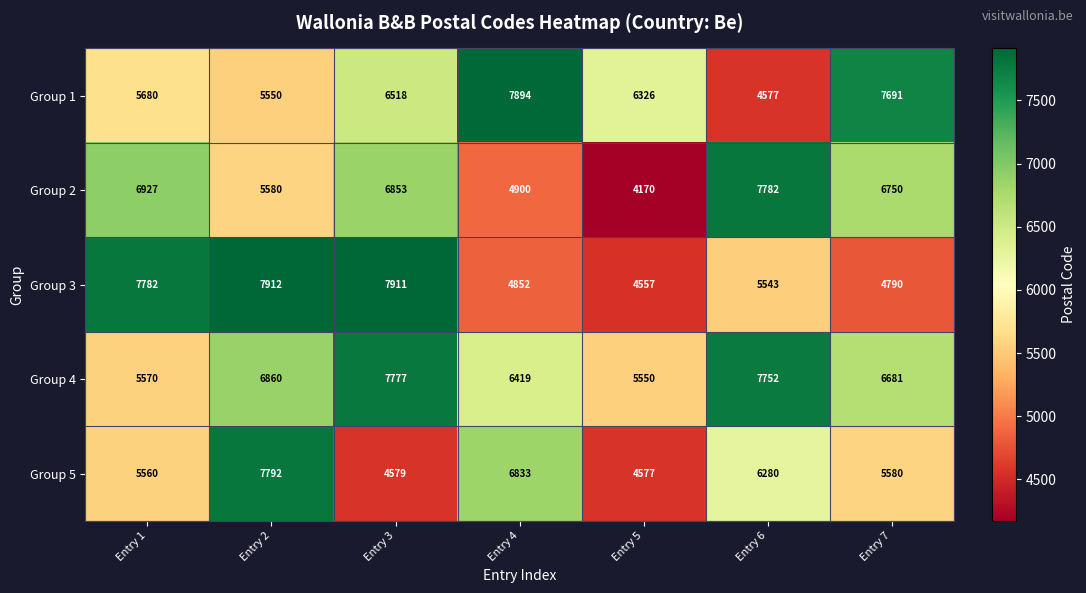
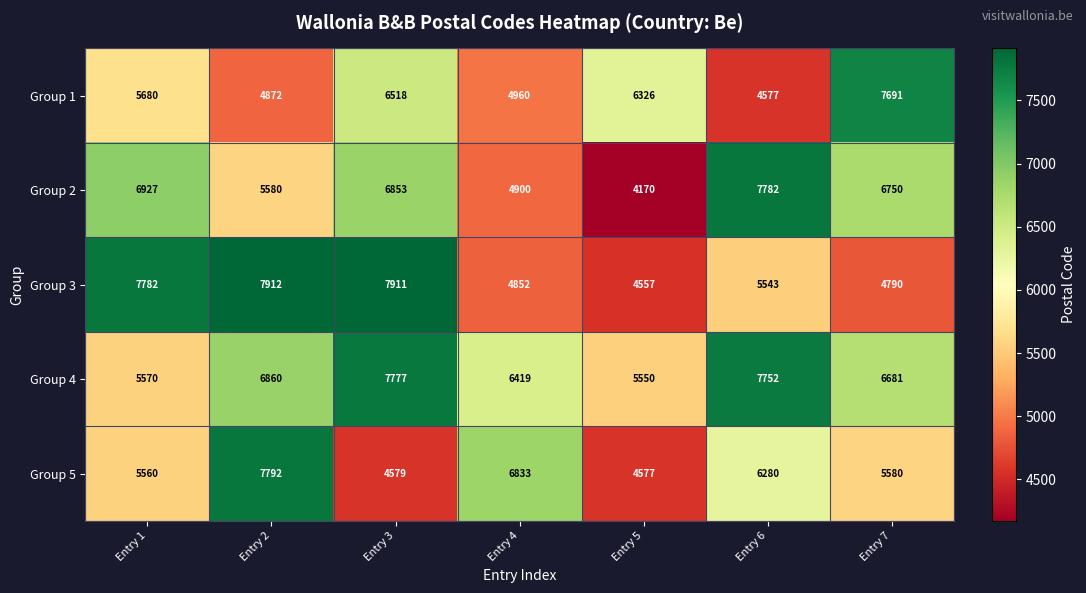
Group 1, Entry 2: 5550 -> 4872
Group 1, Entry 4: 7894 -> 4960
